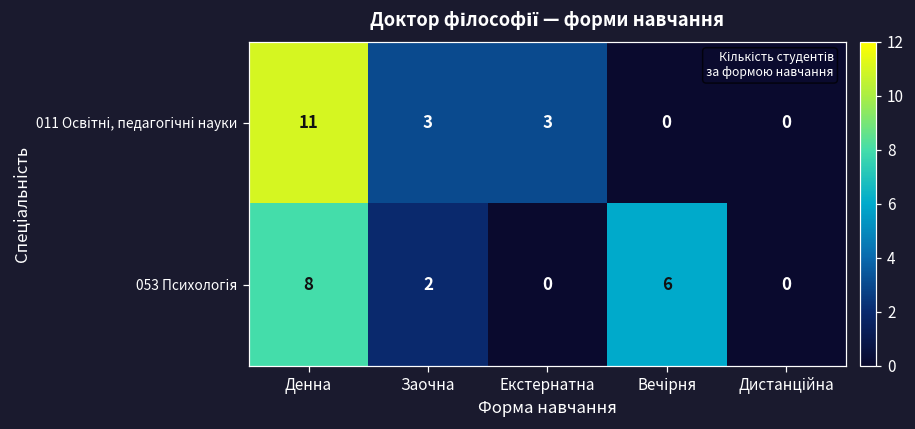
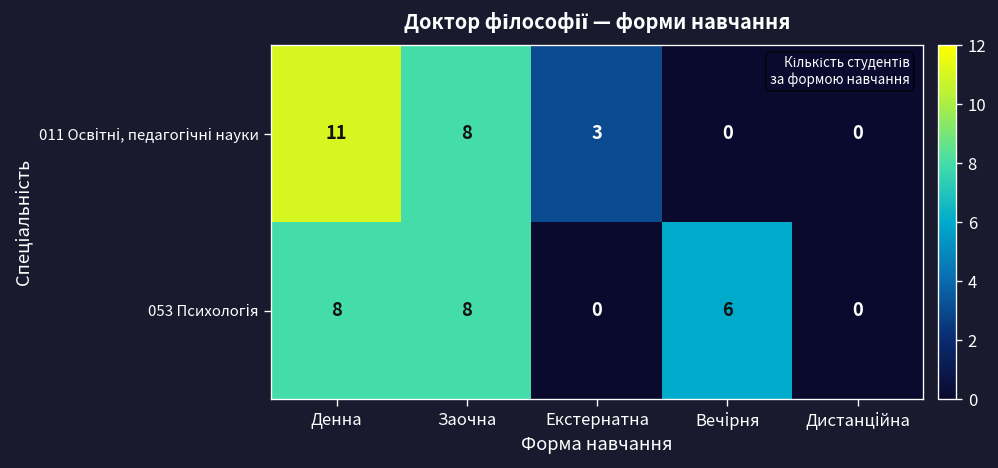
011 Освітні, педагогічні науки, Заочна: 3 -> 8
053 Психологія, Заочна: 2 -> 8
